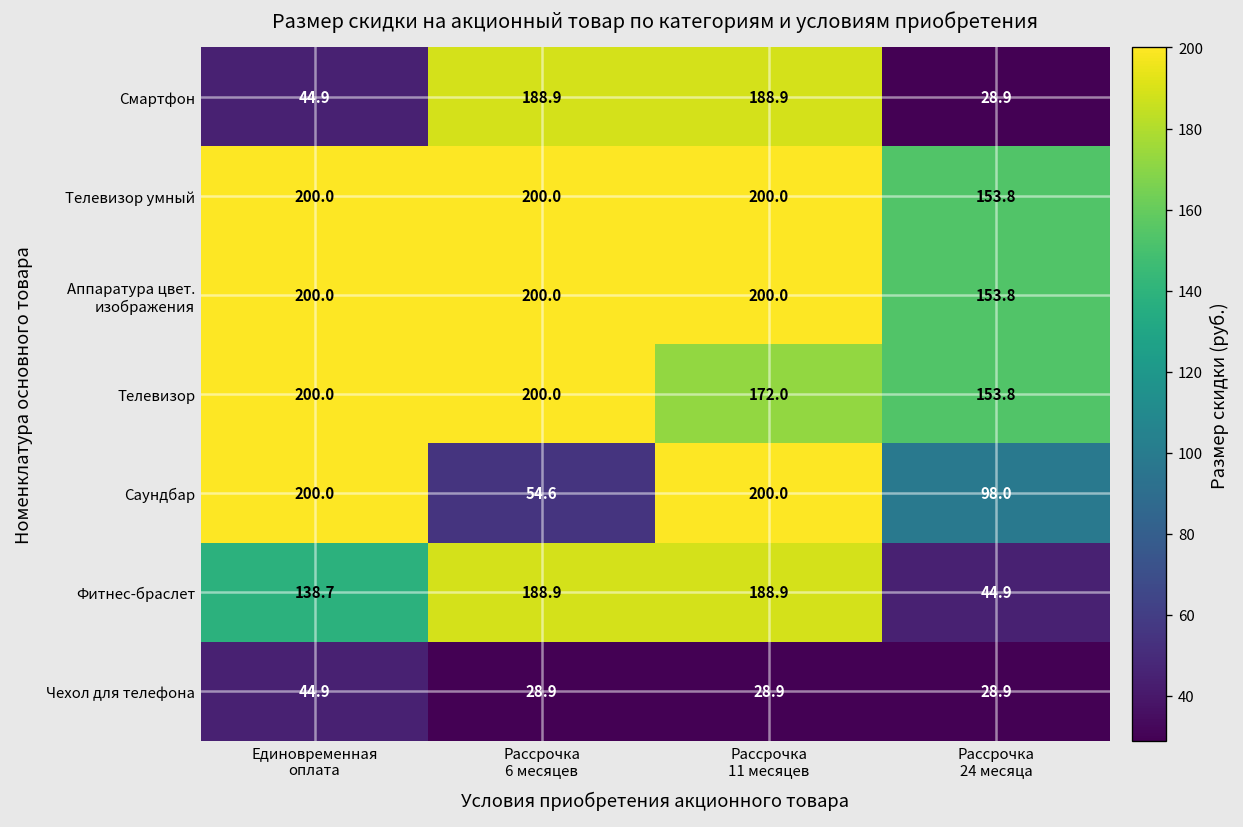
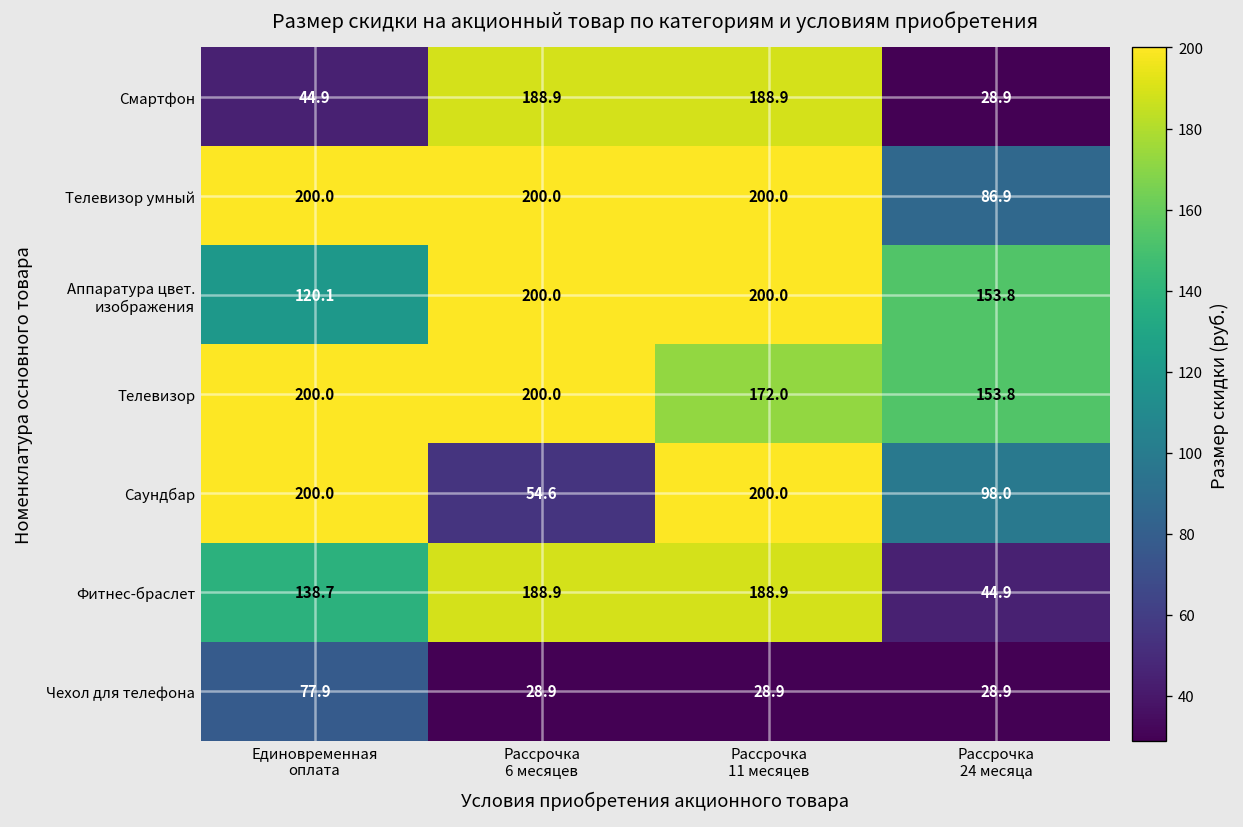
Телевизор умный, Рассрочка 24 месяца: 153.8 -> 86.9
Аппаратура цвет. изображения, Единовременная оплата: 200.0 -> 120.1
Чехол для телефона, Единовременная оплата: 44.9 -> 77.9
